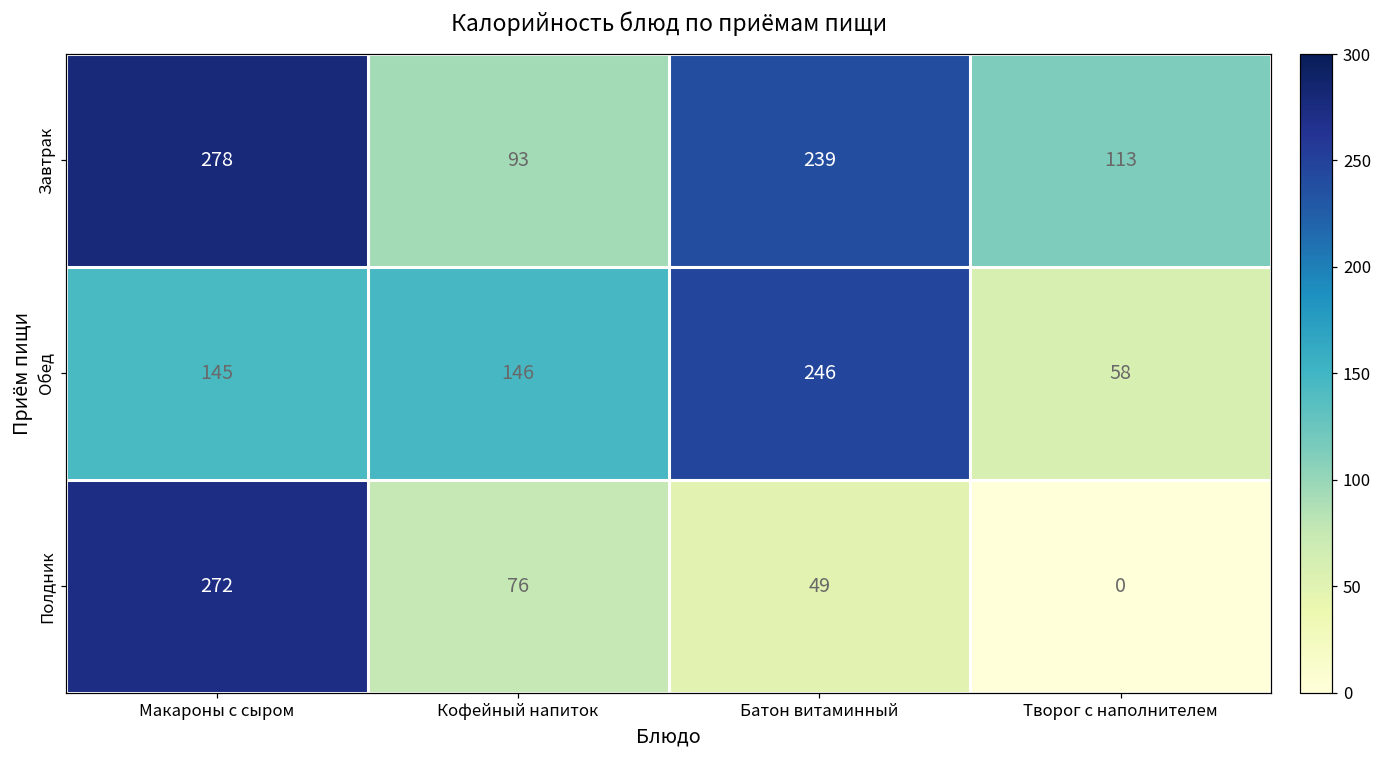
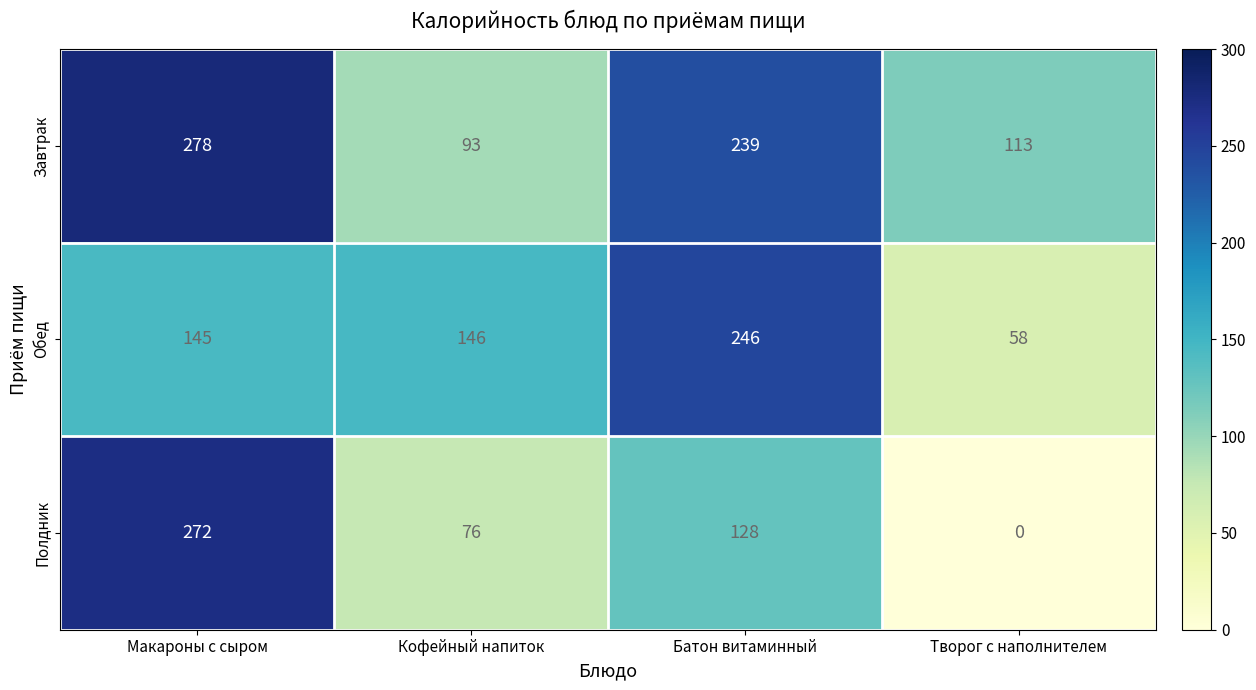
Полдник, Батон витаминный: 49 -> 128
